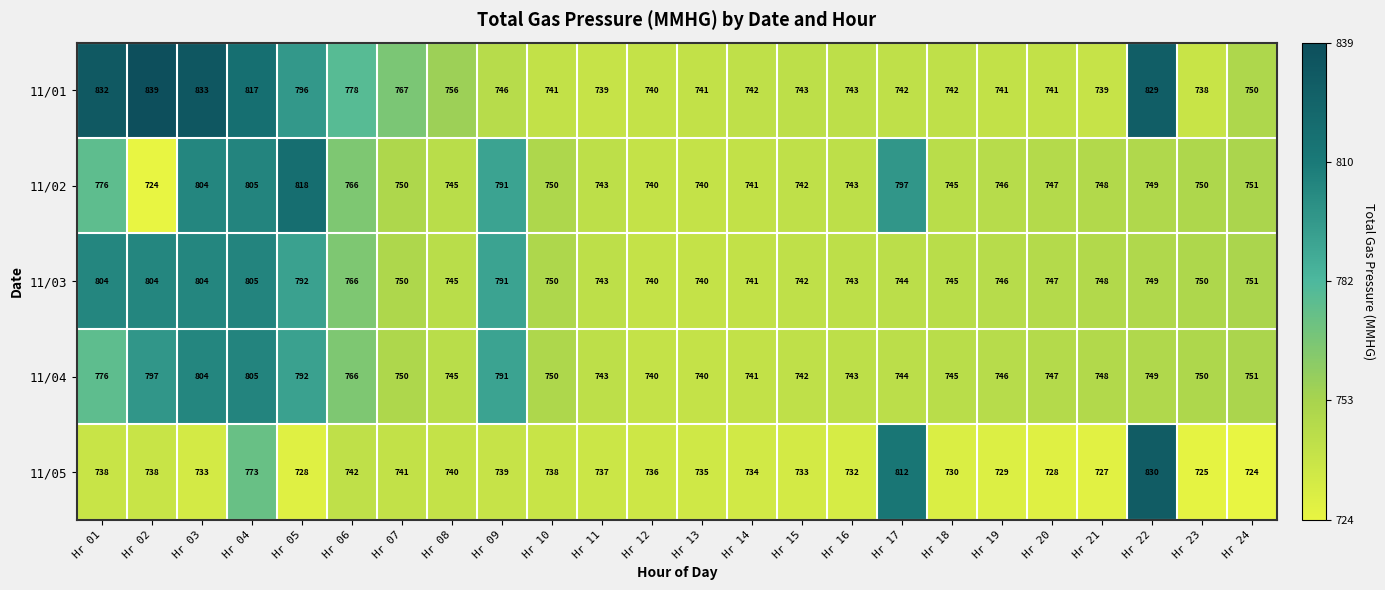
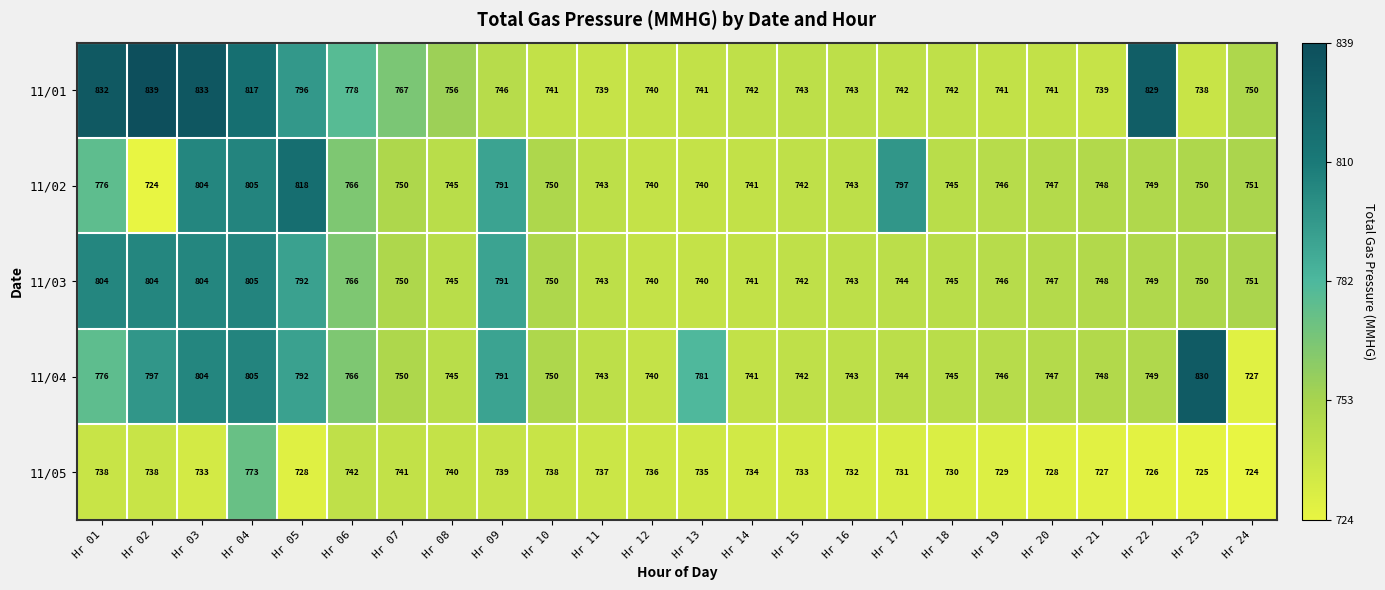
11/04, Hr 13: 740 -> 781
11/04, Hr 23: 750 -> 830
11/04, Hr 24: 751 -> 727
11/05, Hr 17: 812 -> 731
11/05, Hr 22: 830 -> 726
